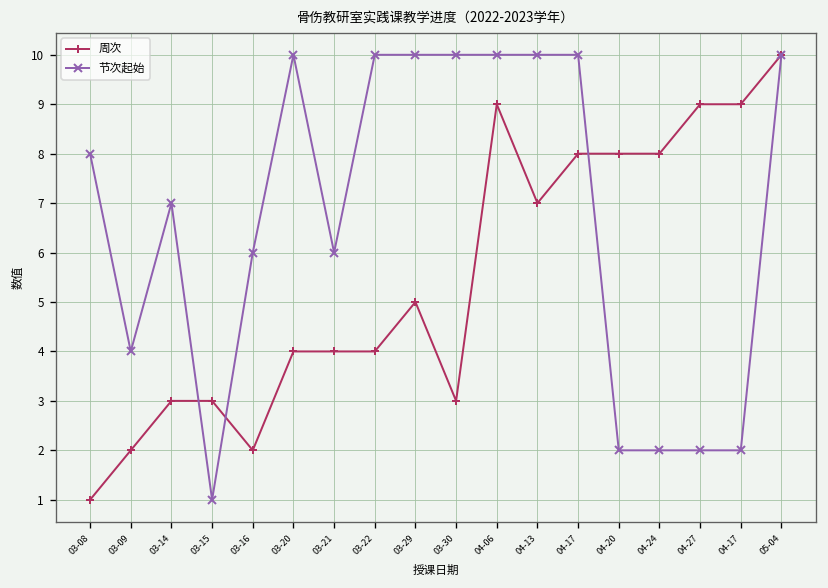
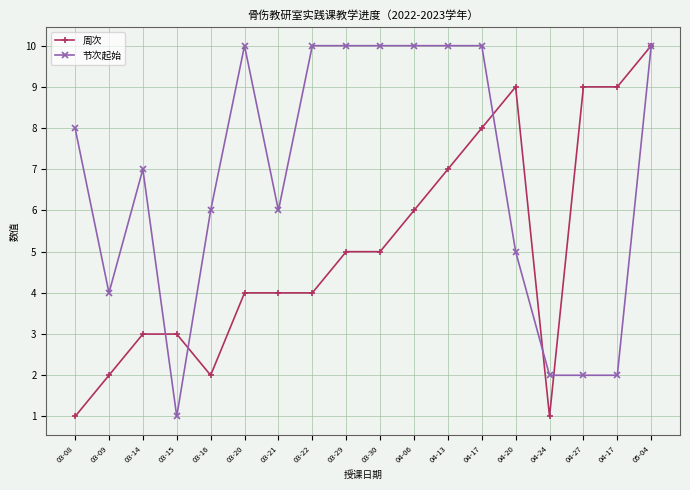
周次, 03-30: 3 -> 5
周次, 04-06: 9 -> 6
周次, 04-20: 8 -> 9
节次起始, 04-20: 2 -> 5
周次, 04-24: 8 -> 1
